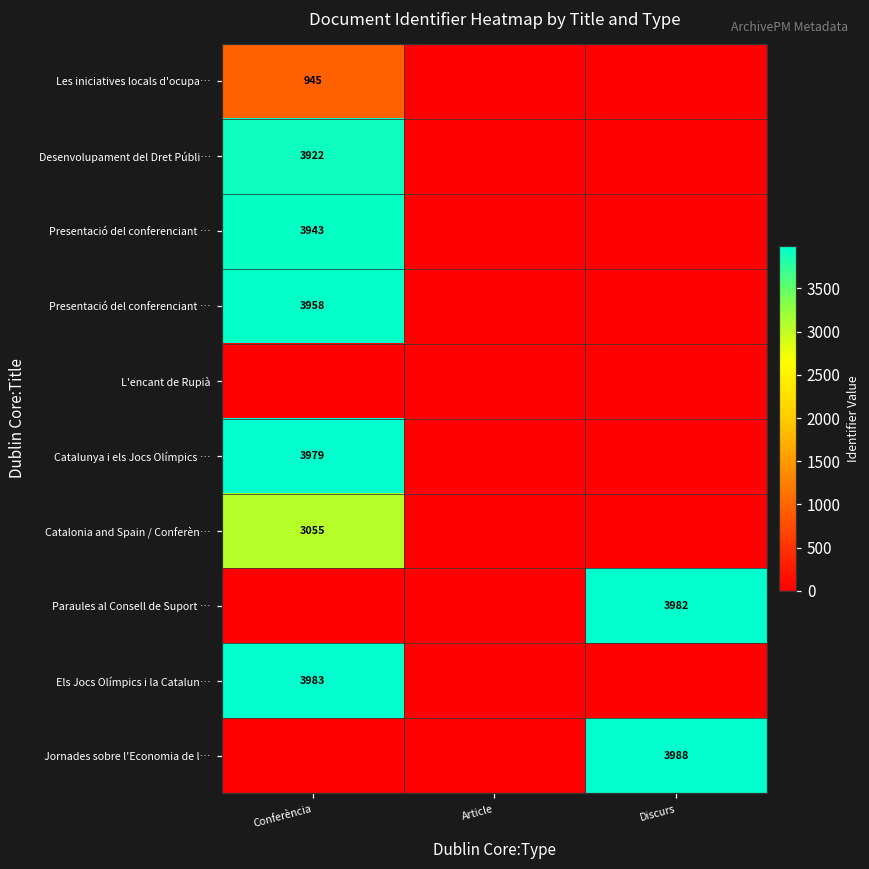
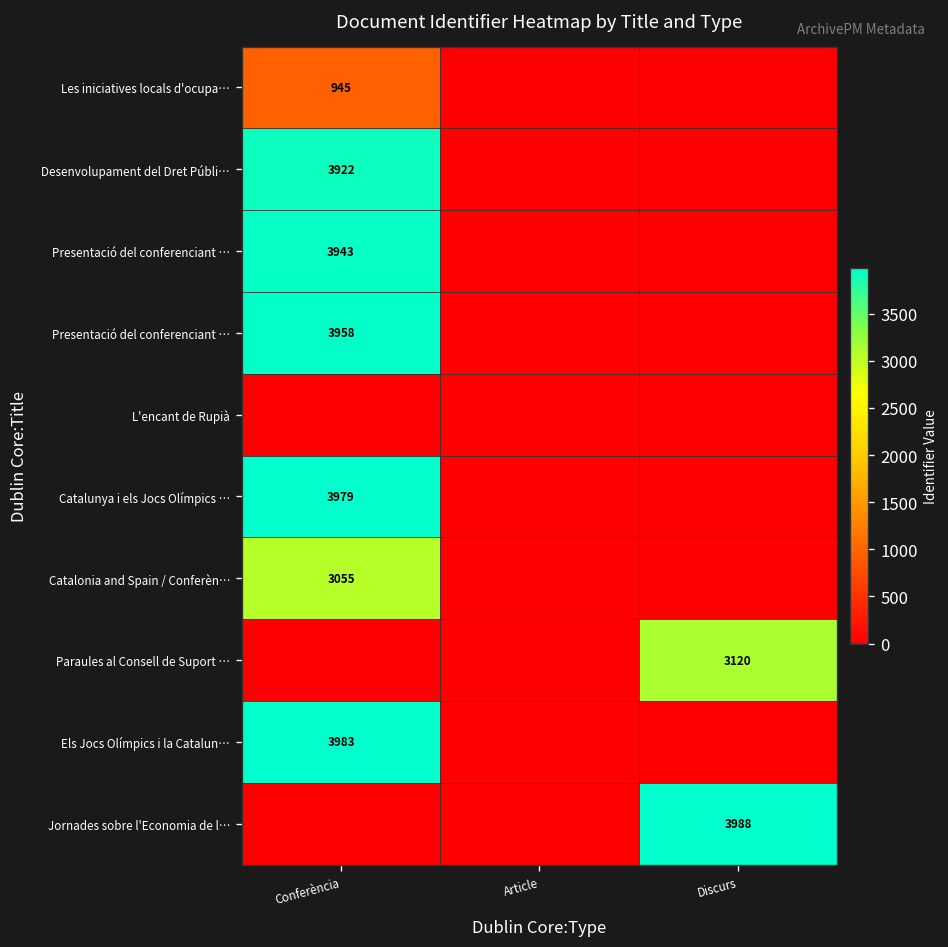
Paraules al Consell de Suport …, Discurs: 3982 -> 3120
